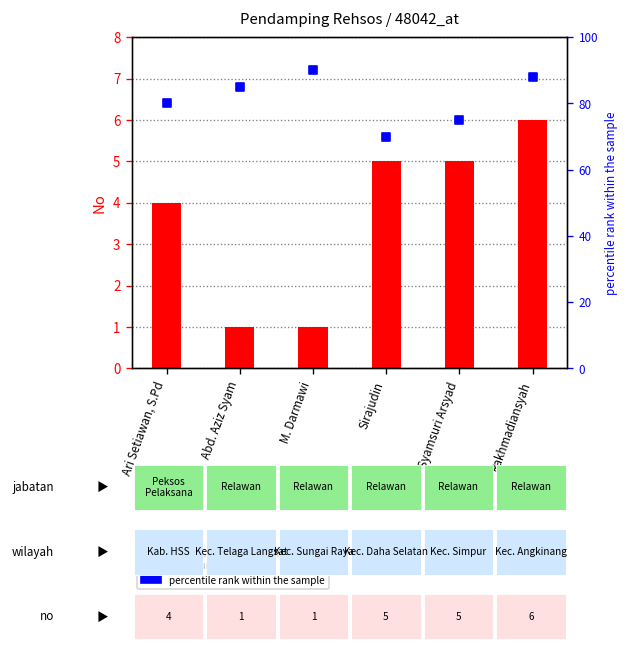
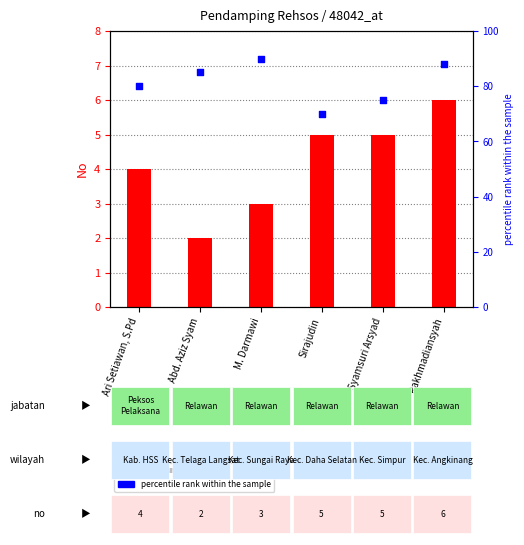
No (count), Abd. Aziz Syam: 1 -> 2
No (count), M. Darmawi: 1 -> 3
